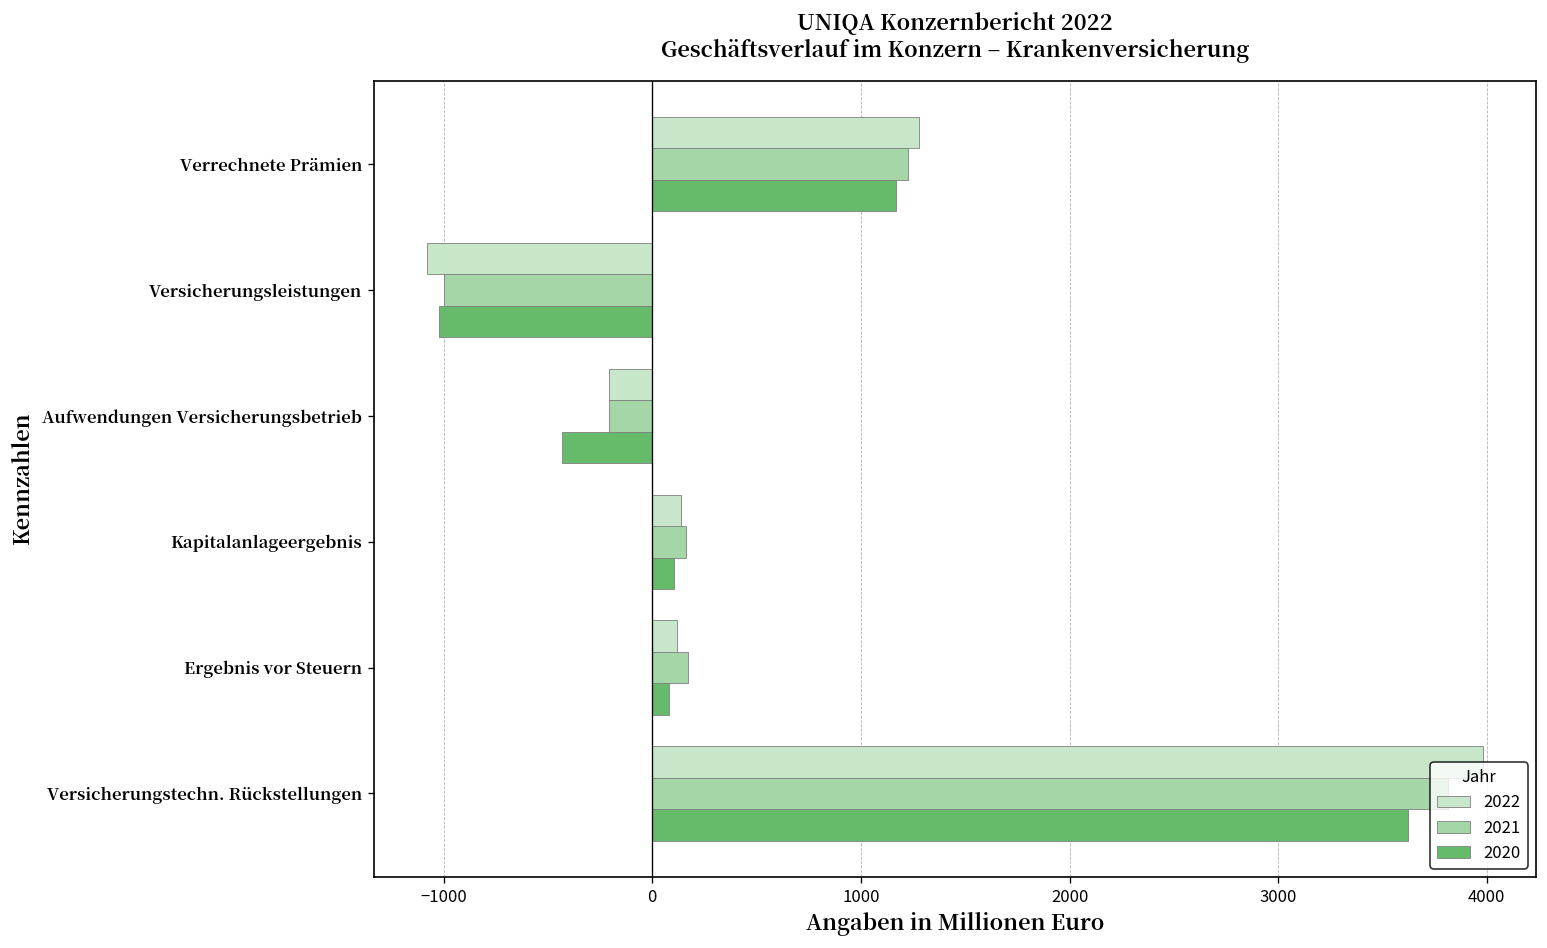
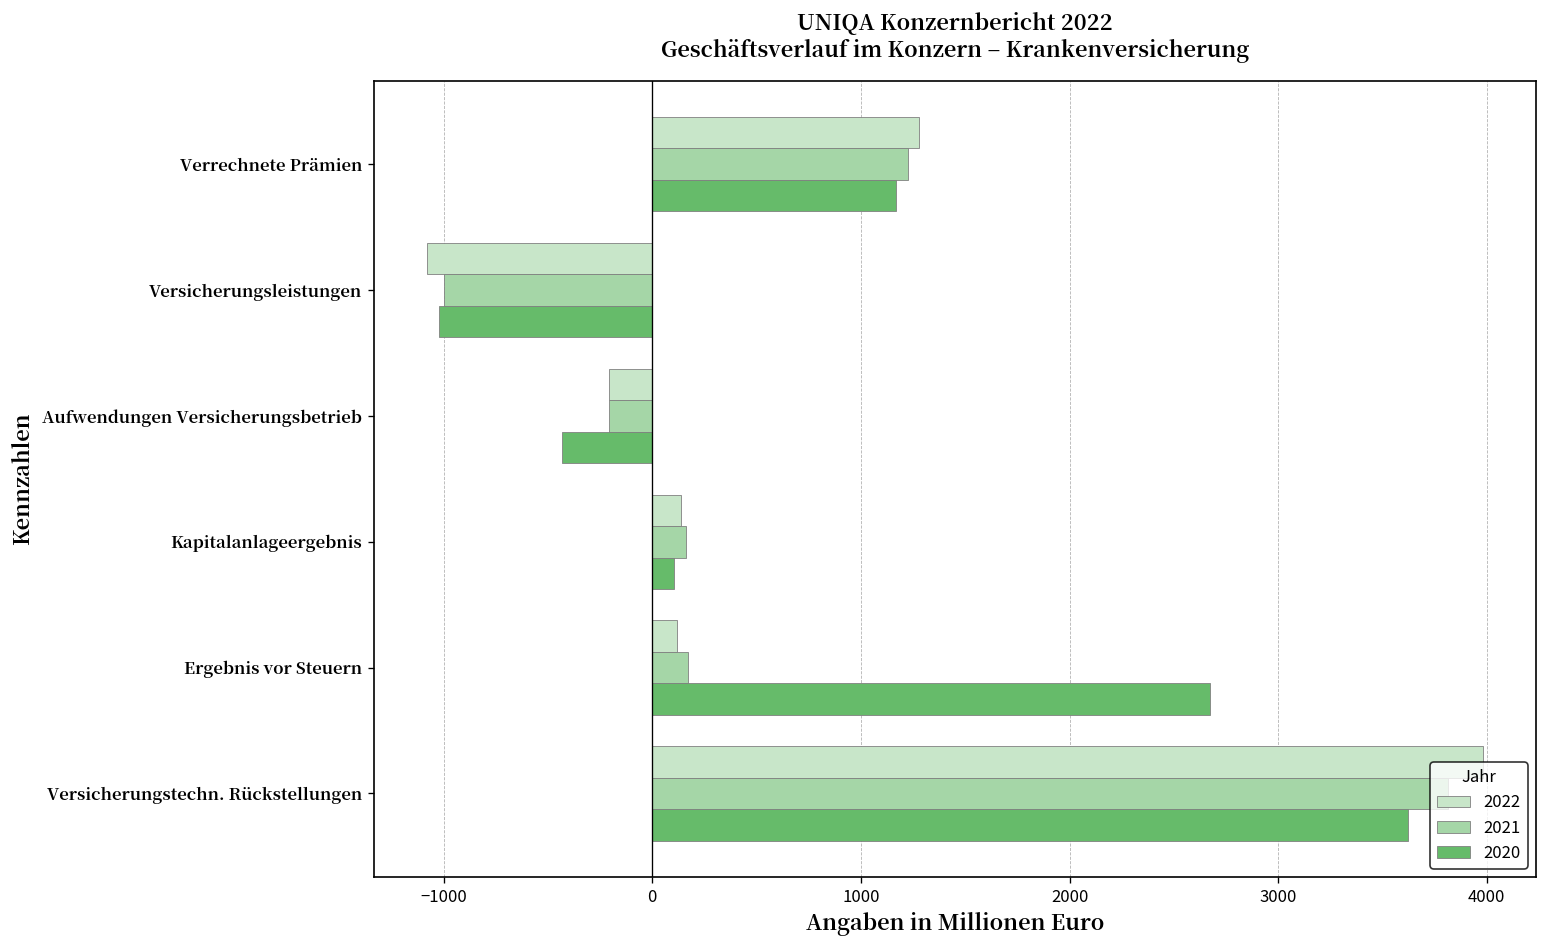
2020, Ergebnis vor Steuern: 80 -> 2670
